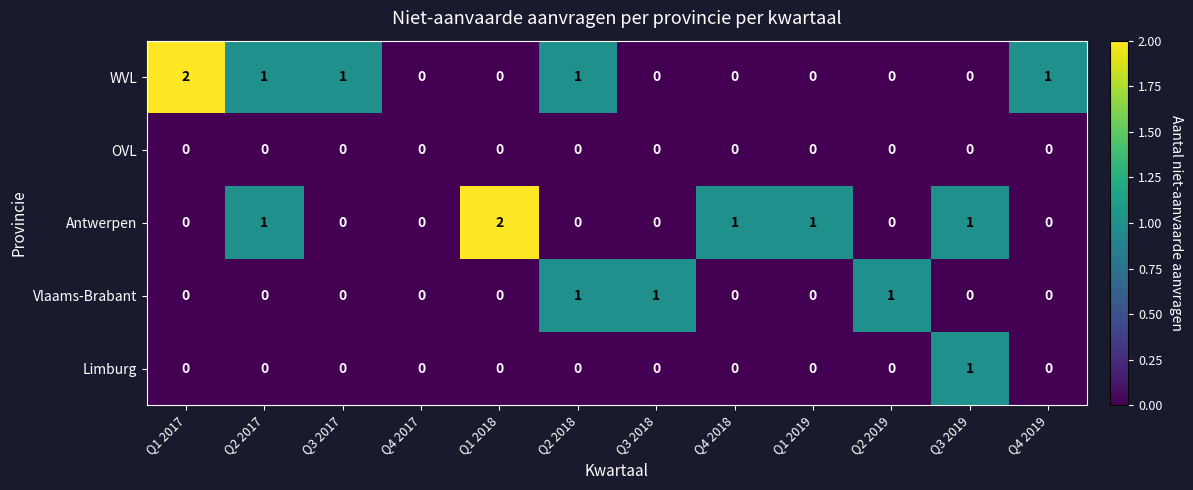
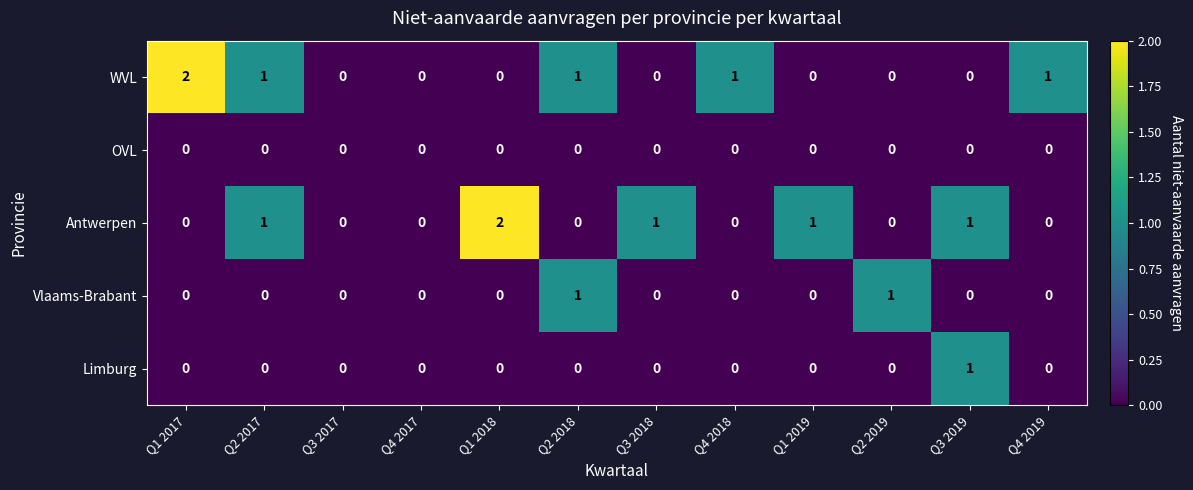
WVL, Q3 2017: 1 -> 0
WVL, Q4 2018: 0 -> 1
Antwerpen, Q3 2018: 0 -> 1
Antwerpen, Q4 2018: 1 -> 0
Vlaams-Brabant, Q3 2018: 1 -> 0
